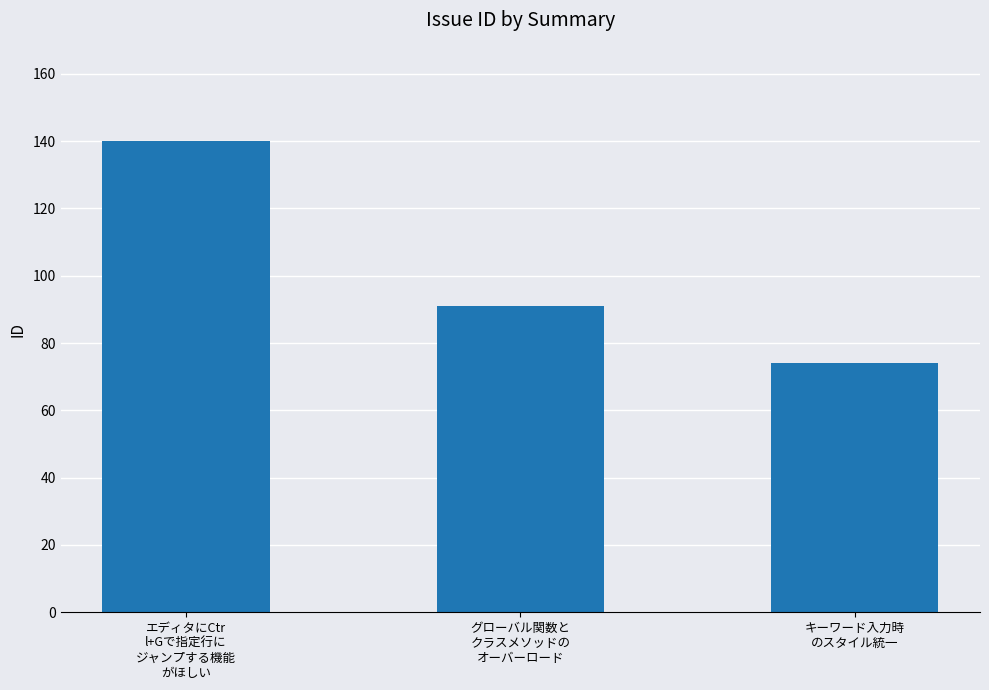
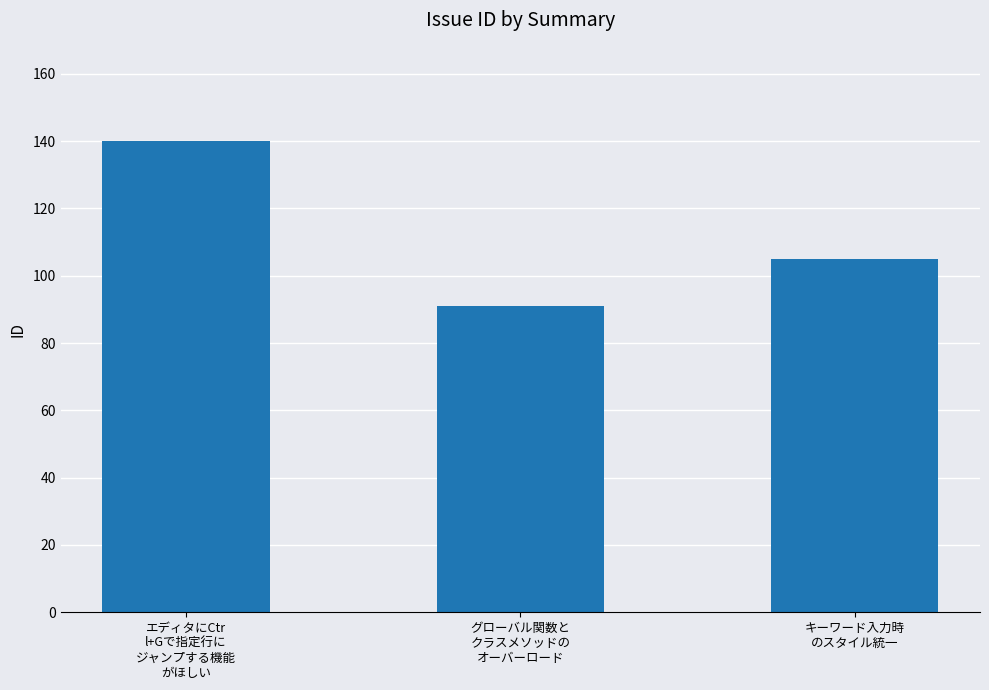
キーワード入力時 のスタイル統一: 74 -> 105
